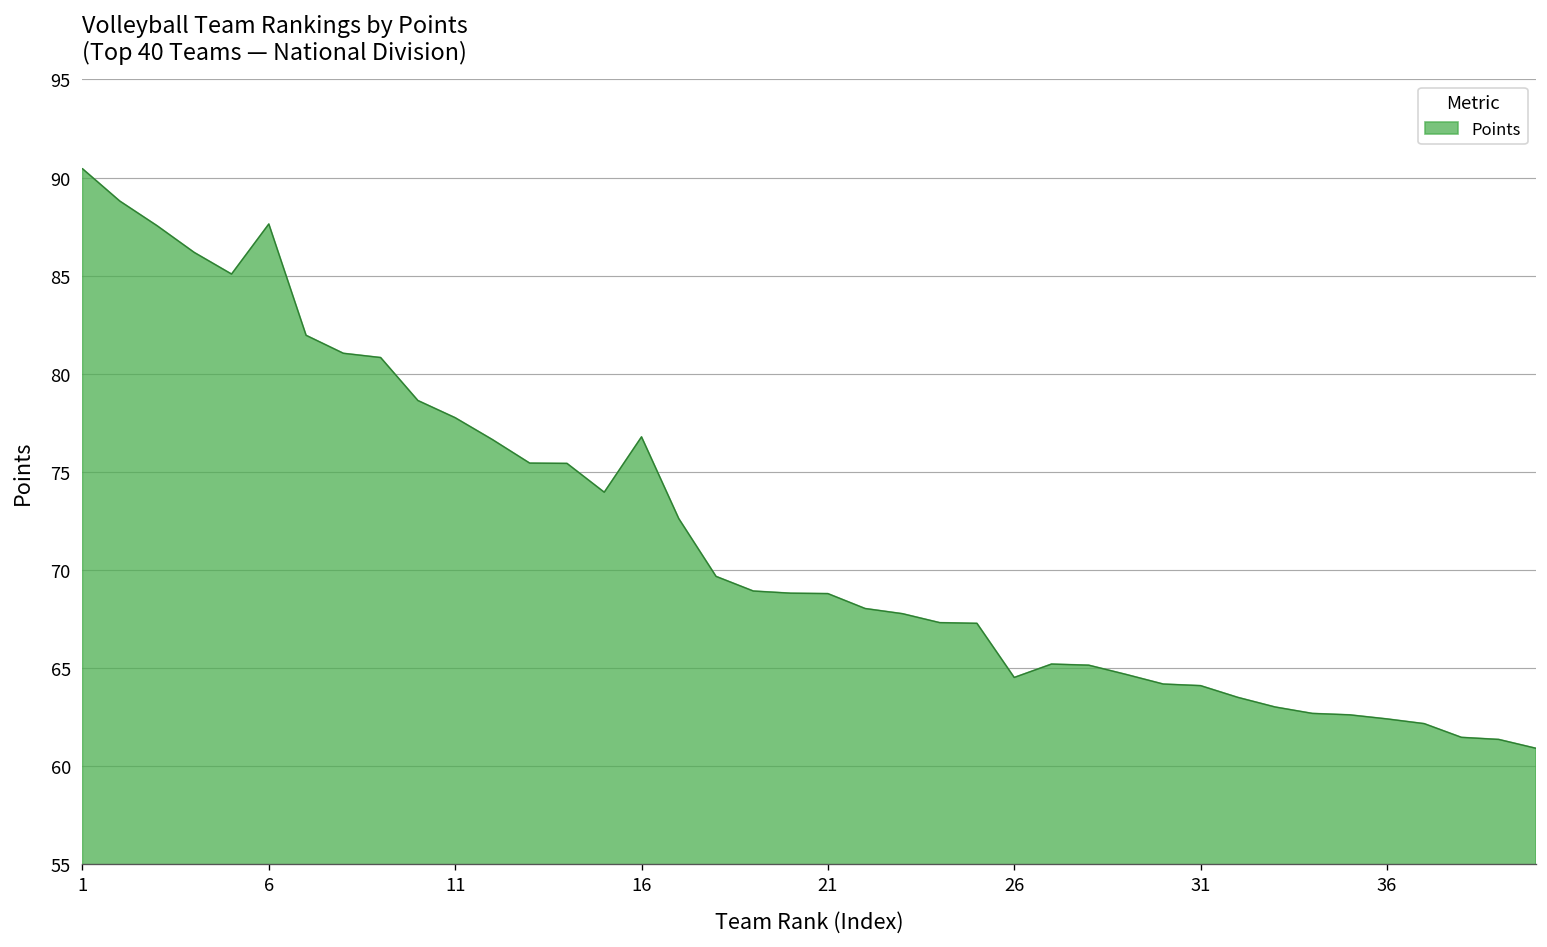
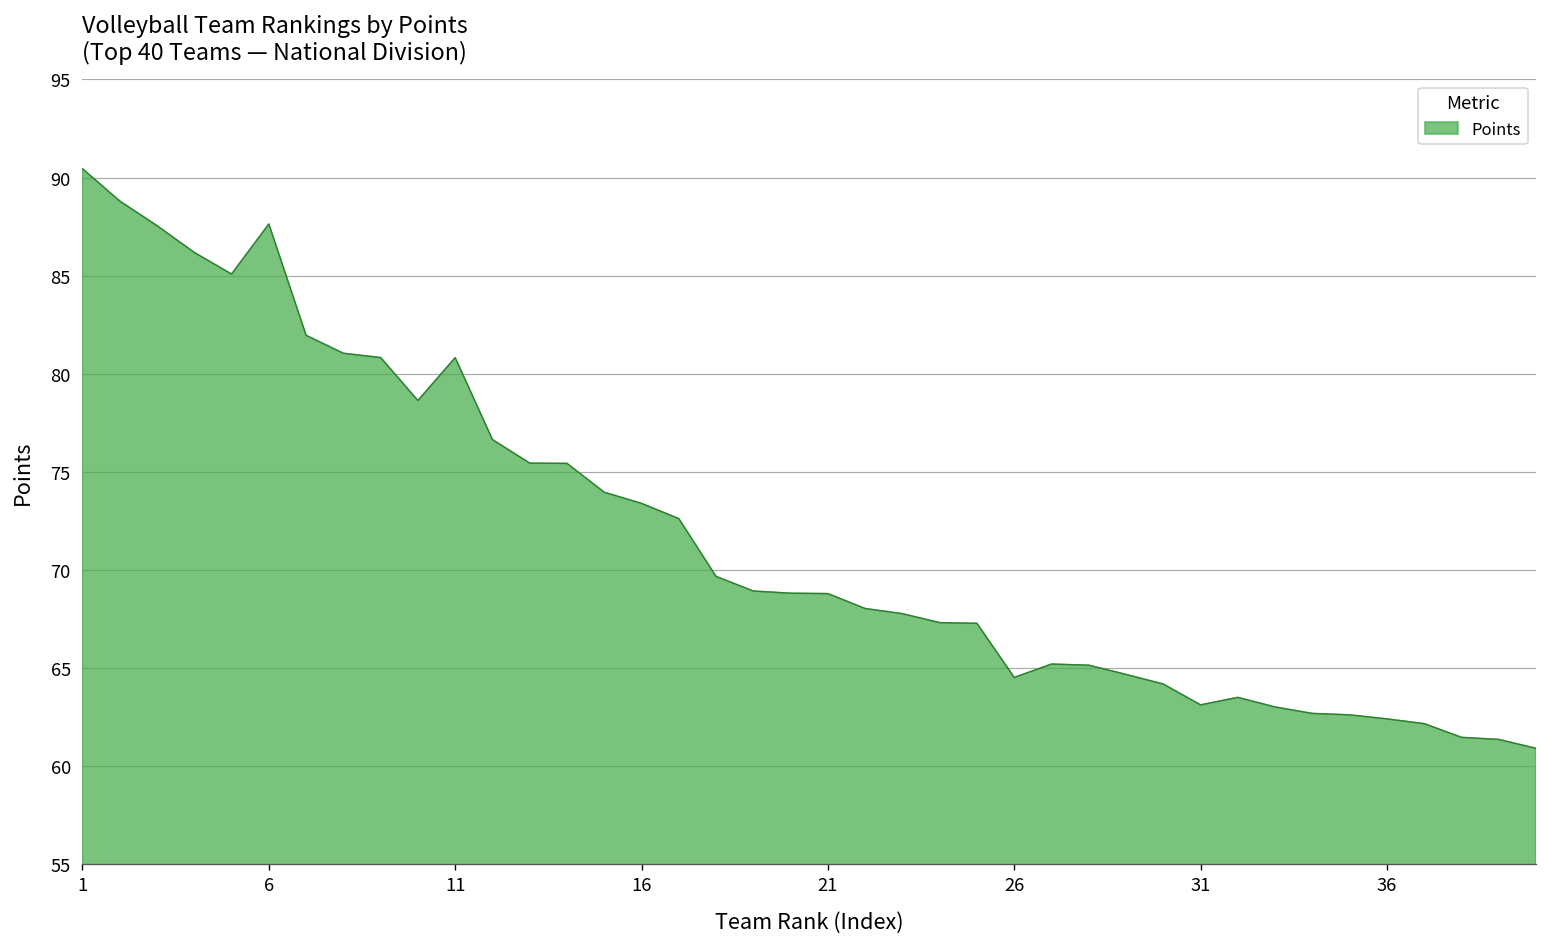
11: 77.8 -> 80.8
16: 76.8 -> 73.4
31: 64.1 -> 63.1
